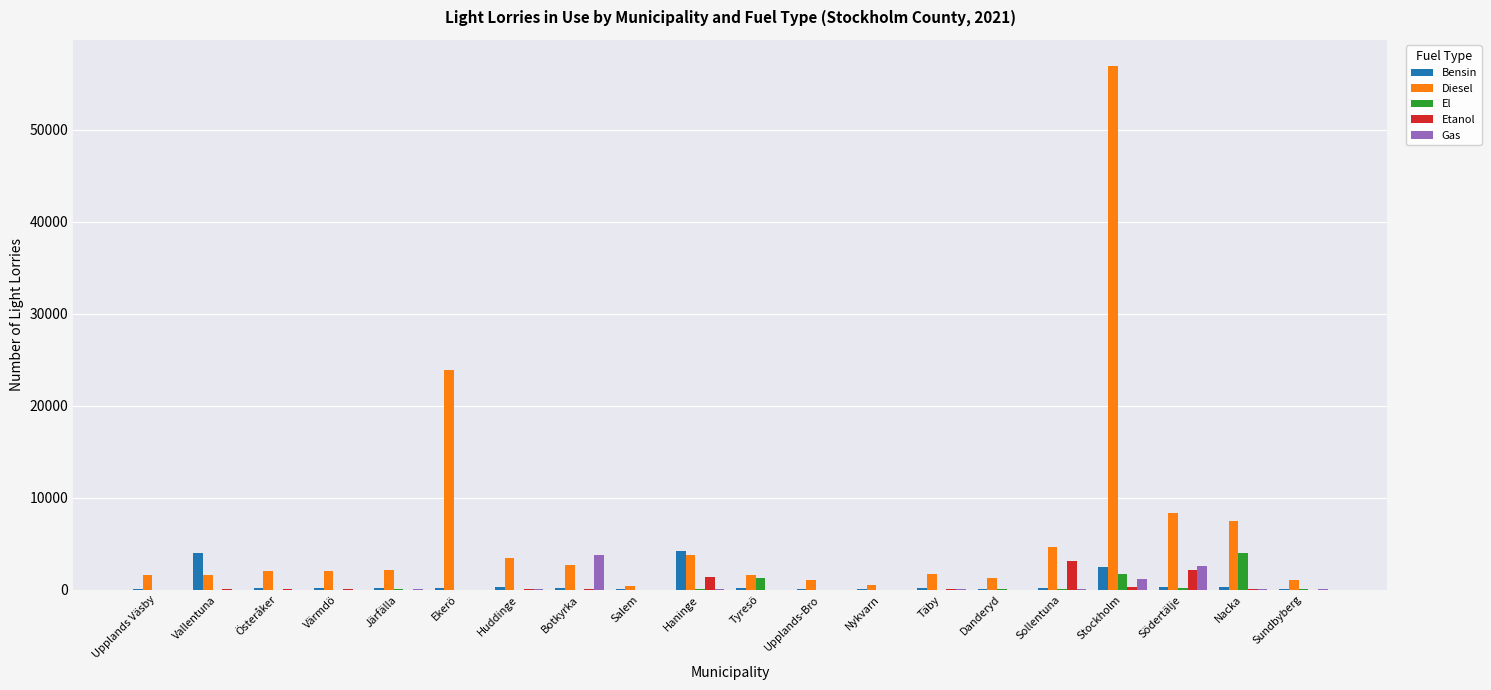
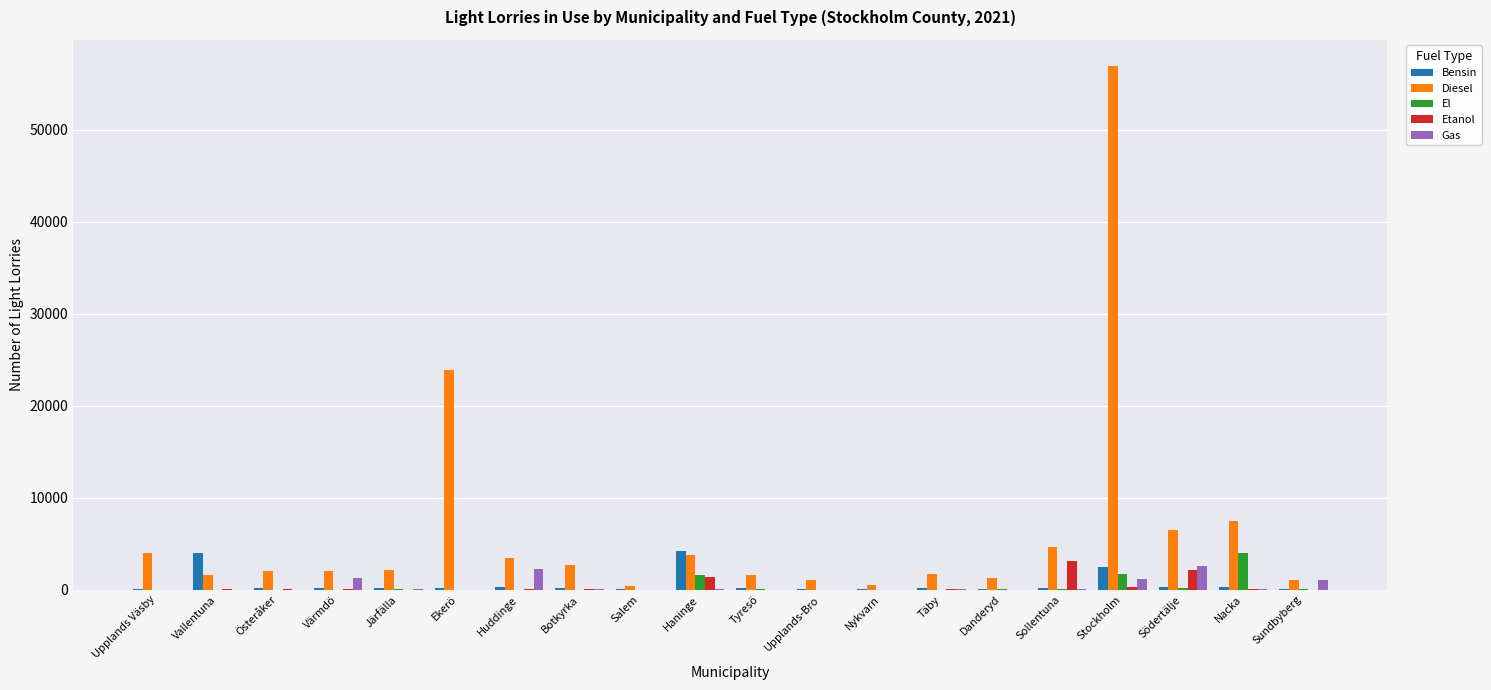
Diesel, Upplands Väsby: 2000 -> 4000
Gas, Värmdö: 0 -> 1000
Gas, Huddinge: 0 -> 2000
Gas, Botkyrka: 4000 -> 0
El, Haninge: 0 -> 2000
El, Tyresö: 1000 -> 0
Diesel, Södertälje: 8000 -> 7000
Gas, Sundbyberg: 0 -> 1000
